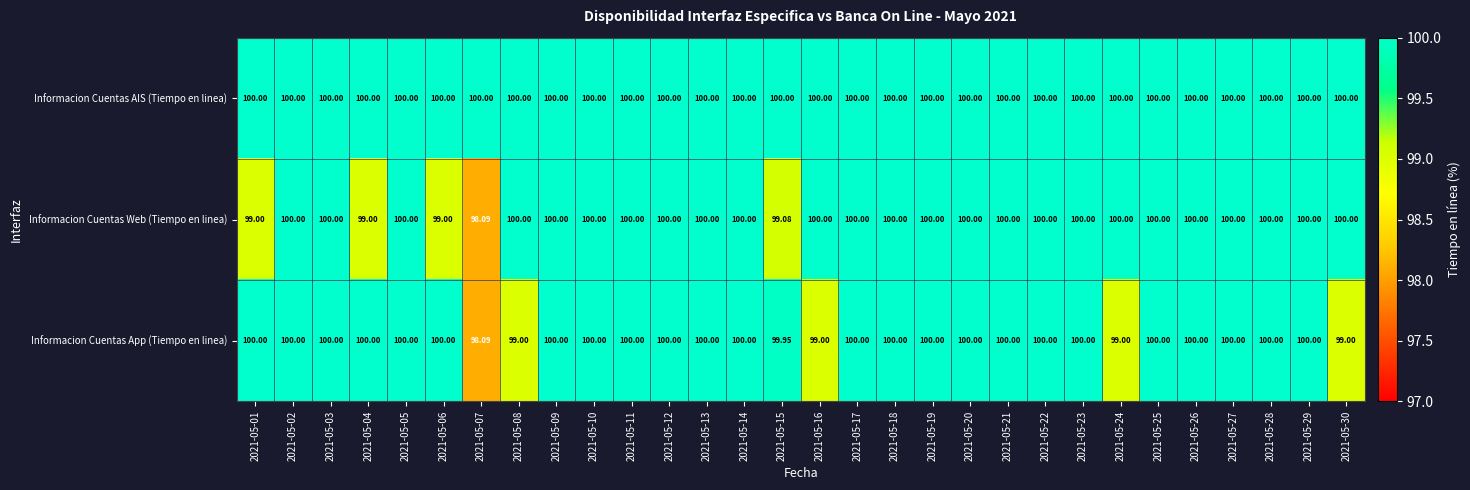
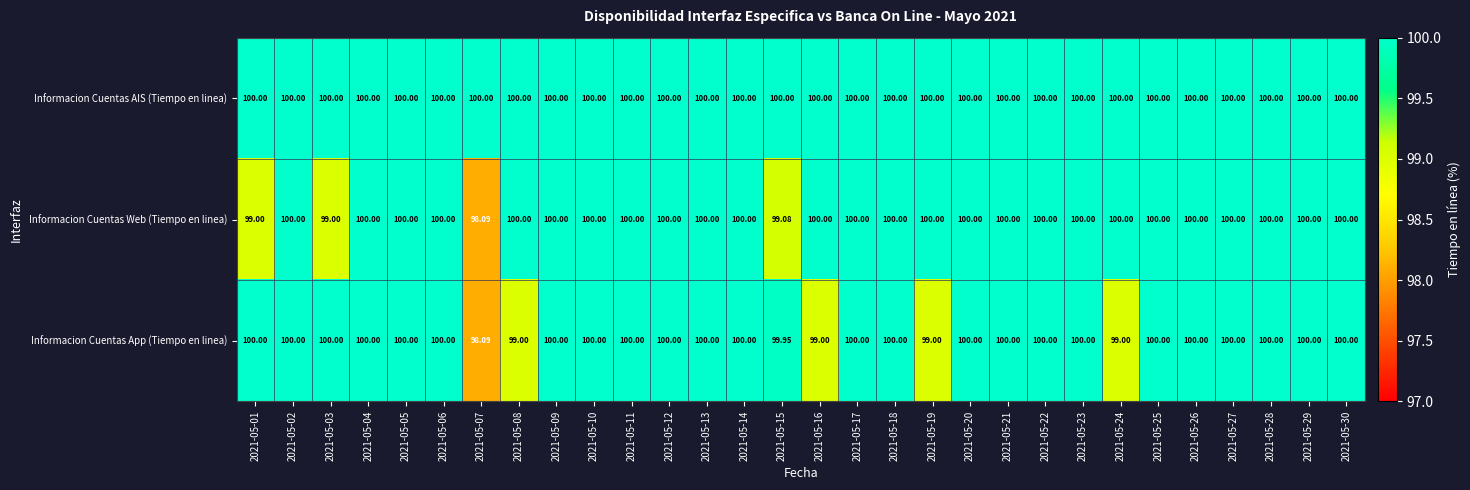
Informacion Cuentas Web (Tiempo en linea), 2021-05-03: 100.00 -> 99.00
Informacion Cuentas Web (Tiempo en linea), 2021-05-04: 99.00 -> 100.00
Informacion Cuentas Web (Tiempo en linea), 2021-05-06: 99.00 -> 100.00
Informacion Cuentas App (Tiempo en linea), 2021-05-19: 100.00 -> 99.00
Informacion Cuentas App (Tiempo en linea), 2021-05-30: 99.00 -> 100.00
